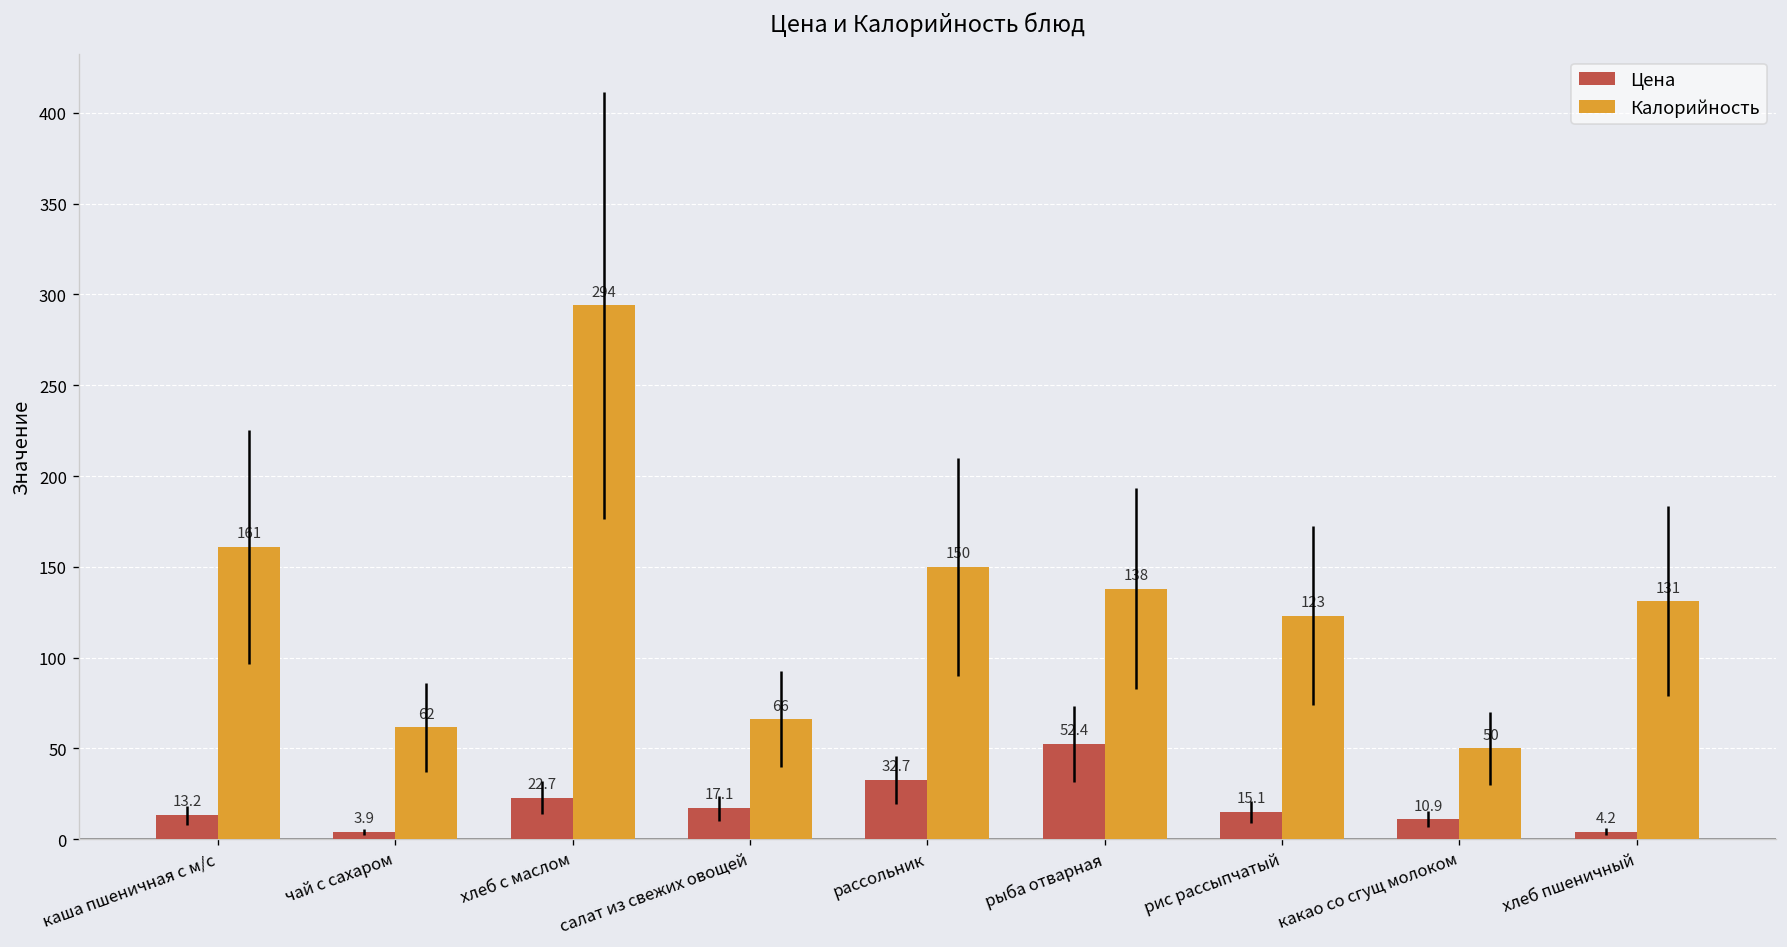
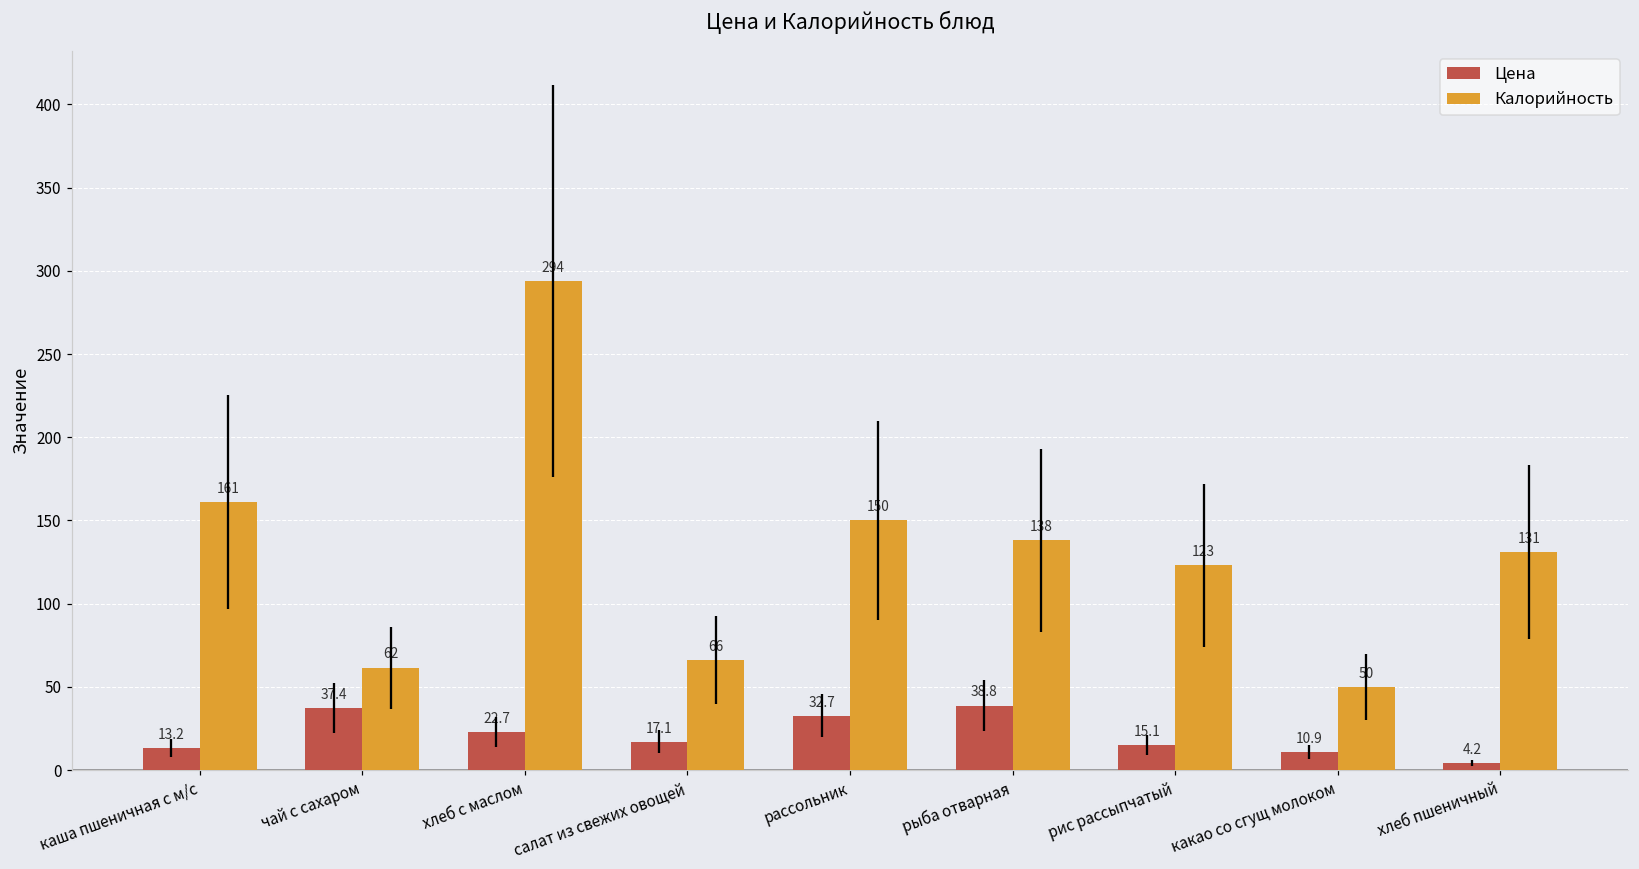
Цена, чай с сахаром: 3.9 -> 37.4
Цена, рыба отварная: 52.4 -> 38.8
